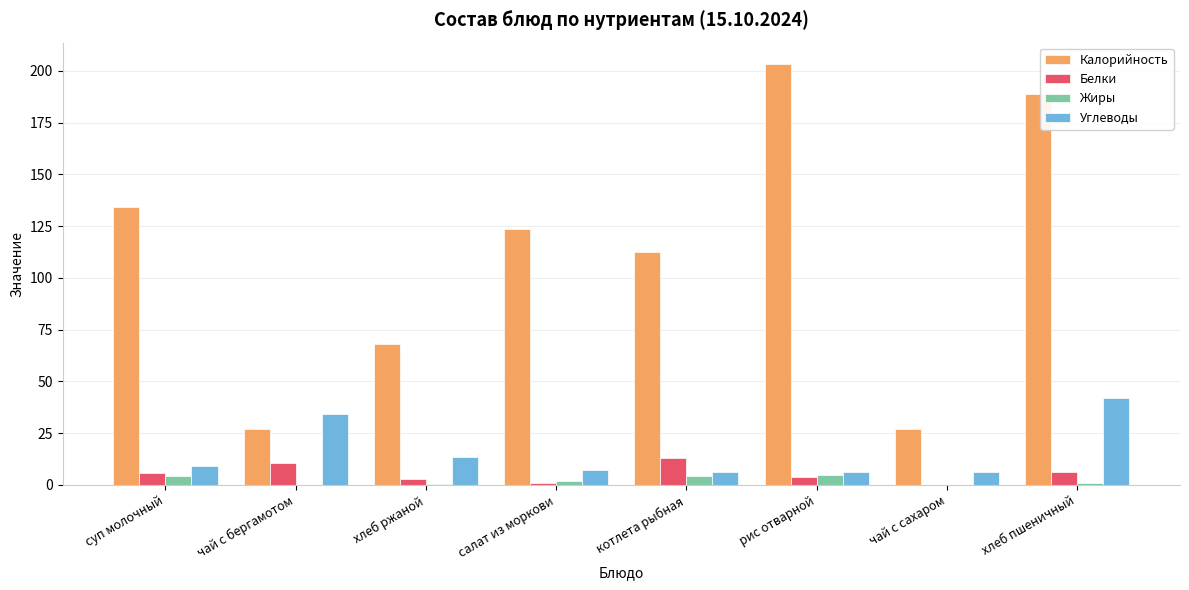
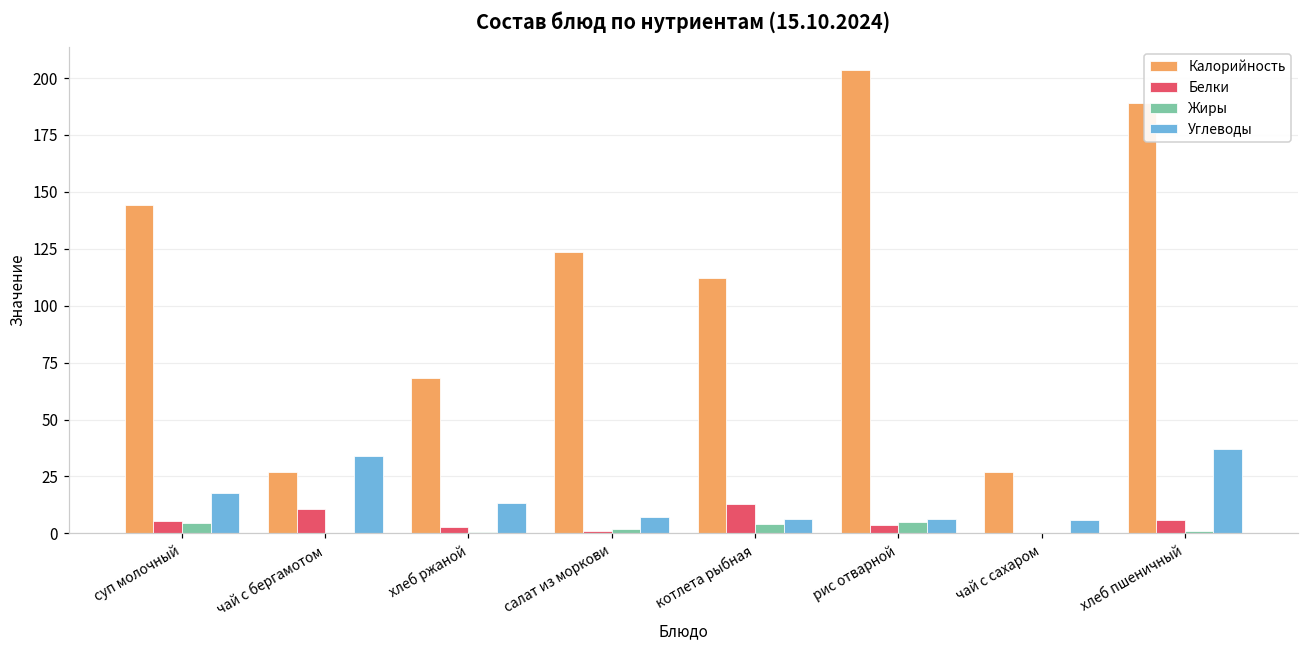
Калорийность, суп молочный: 134 -> 144
Углеводы, суп молочный: 9 -> 18
Углеводы, хлеб пшеничный: 42 -> 37
